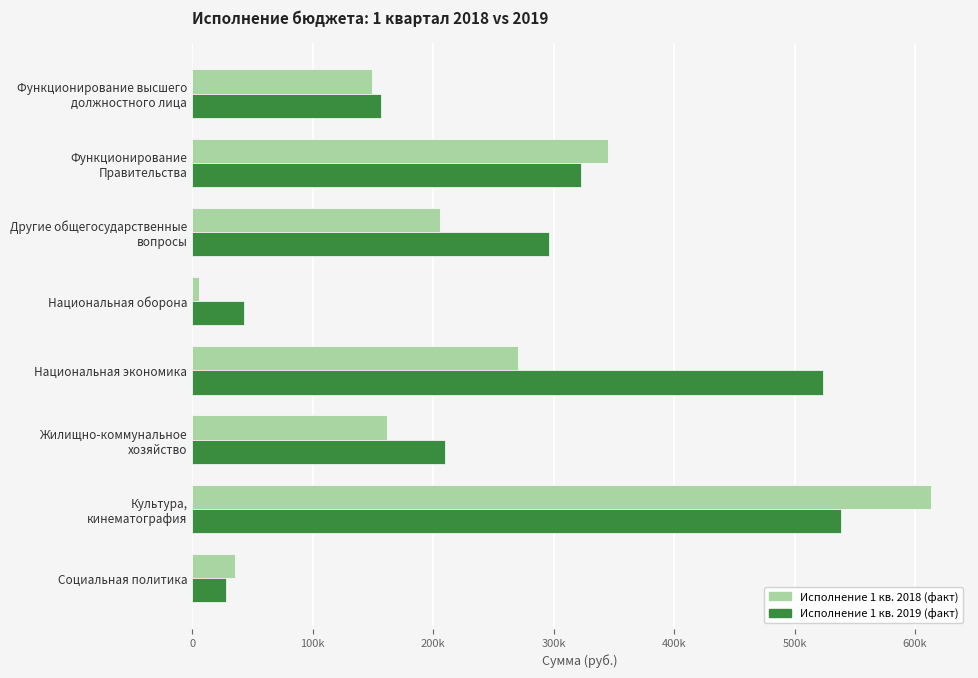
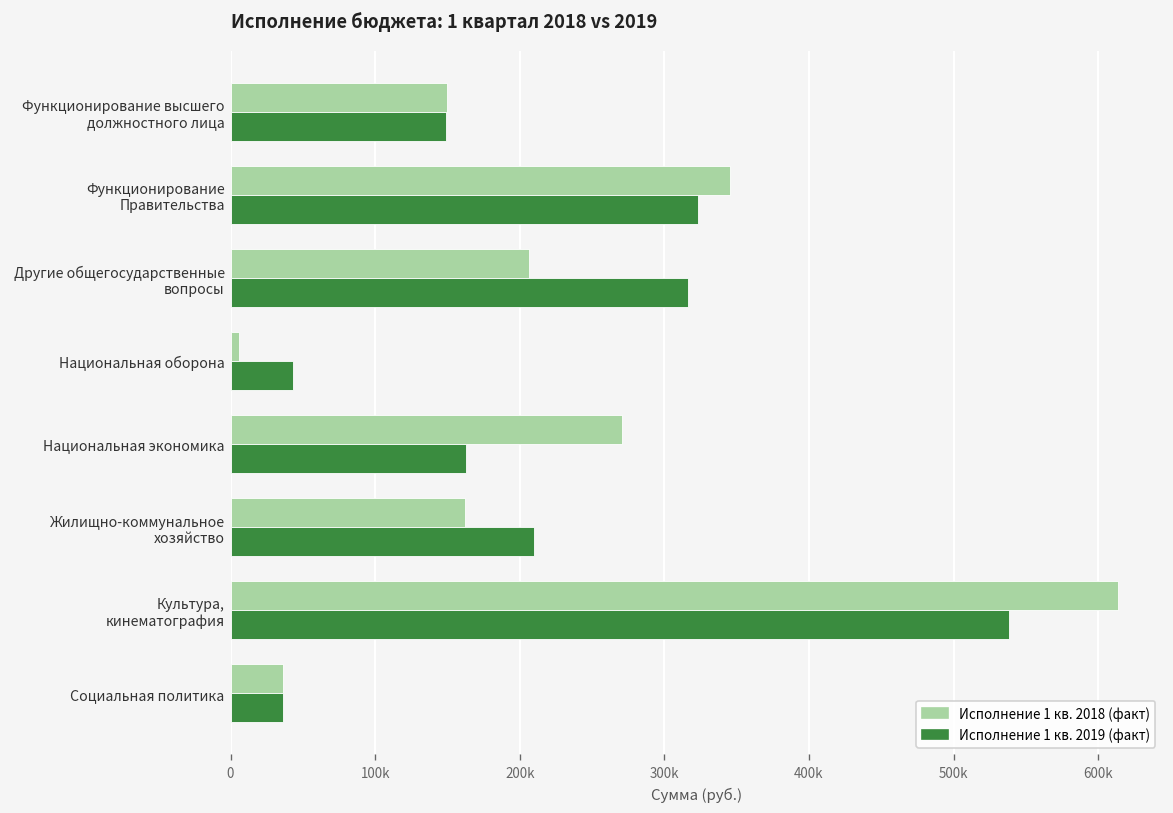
Исполнение 1 кв. 2019 (факт), Функционирование высшего должностного лица: 157000 -> 149000
Исполнение 1 кв. 2019 (факт), Другие общегосударственные вопросы: 296000 -> 316000
Исполнение 1 кв. 2019 (факт), Национальная экономика: 523000 -> 163000
Исполнение 1 кв. 2019 (факт), Социальная политика: 28000 -> 36000
